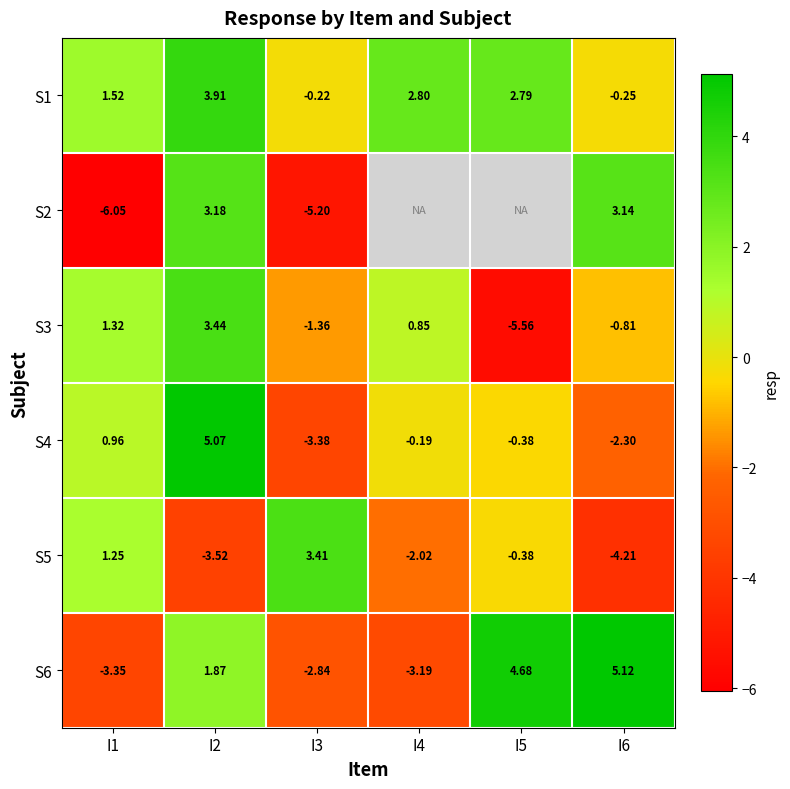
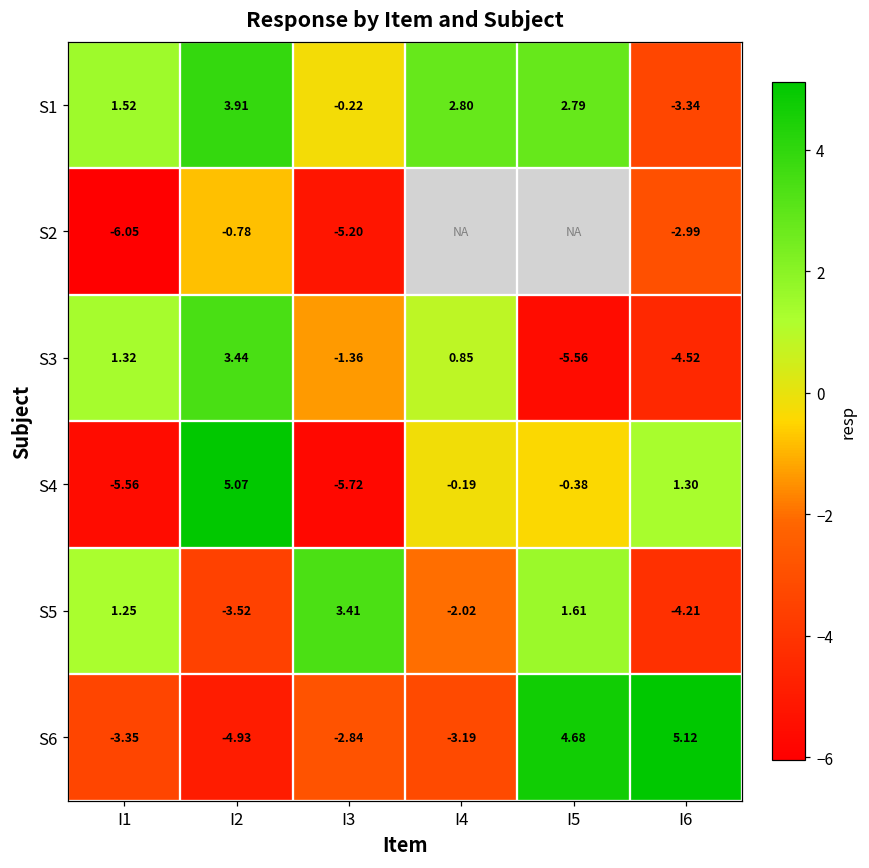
S1, I6: -0.25 -> -3.34
S2, I2: 3.18 -> -0.78
S2, I6: 3.14 -> -2.99
S3, I6: -0.81 -> -4.52
S4, I1: 0.96 -> -5.56
S4, I3: -3.38 -> -5.72
S4, I6: -2.30 -> 1.30
S5, I5: -0.38 -> 1.61
S6, I2: 1.87 -> -4.93
